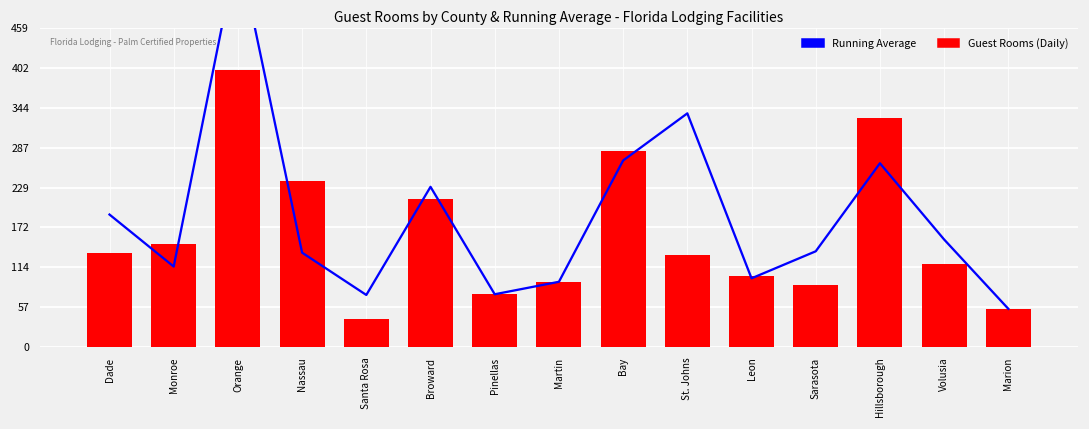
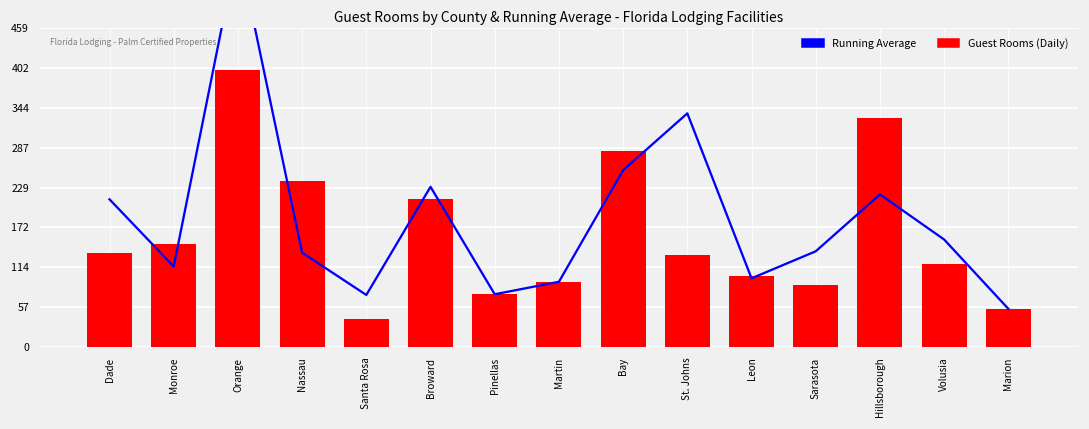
Running Average, Dade: 190 -> 210
Running Average, Bay: 270 -> 250
Running Average, Hillsborough: 260 -> 220
